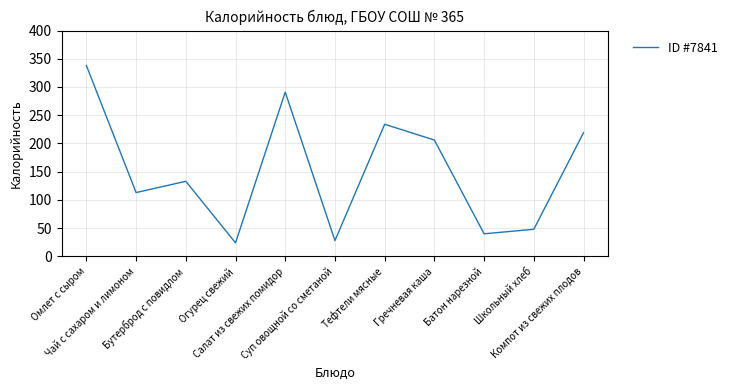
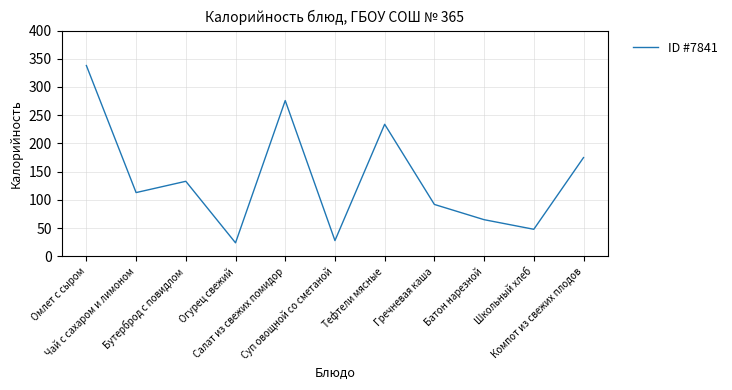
Салат из свежих помидор: 290 -> 280
Гречневая каша: 210 -> 90
Батон нарезной: 40 -> 70
Компот из свежих плодов: 220 -> 180
